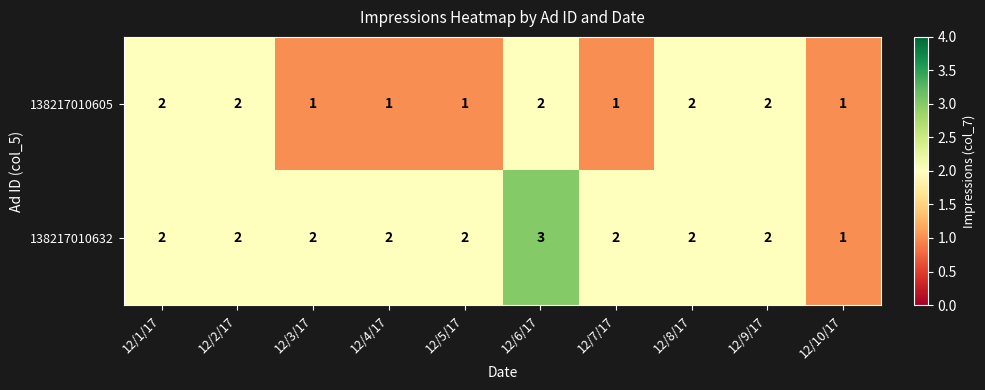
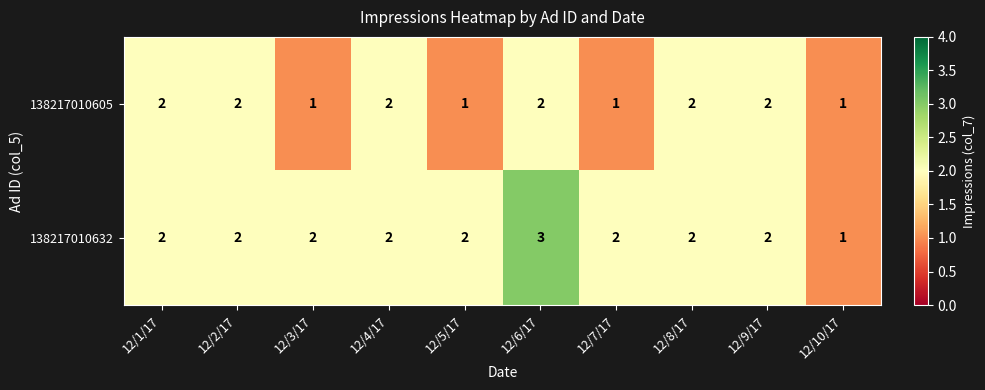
138217010605, 12/4/17: 1 -> 2
